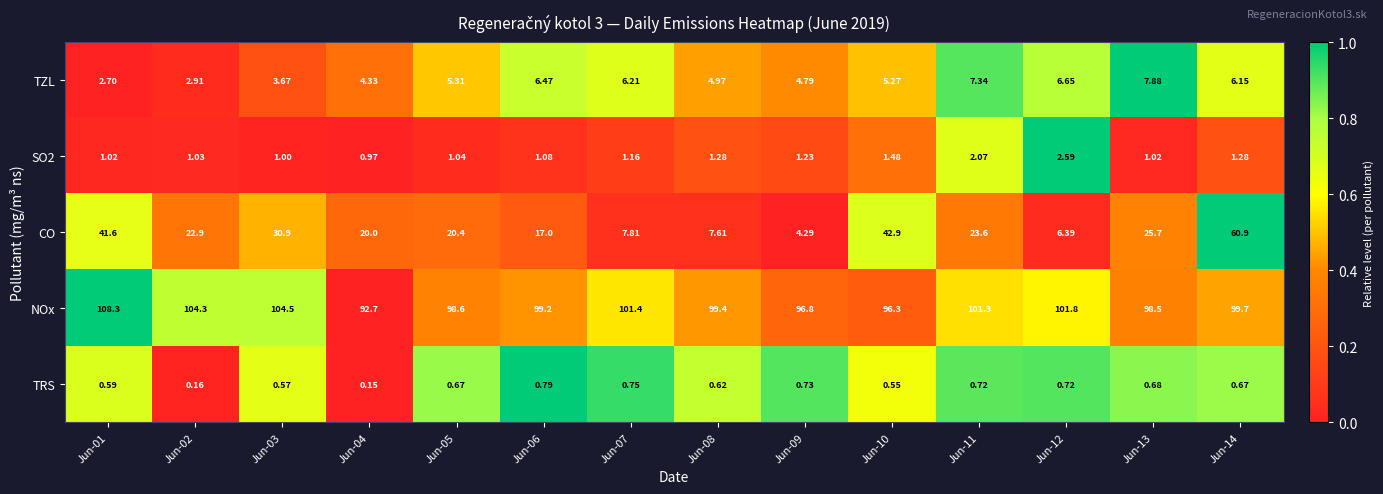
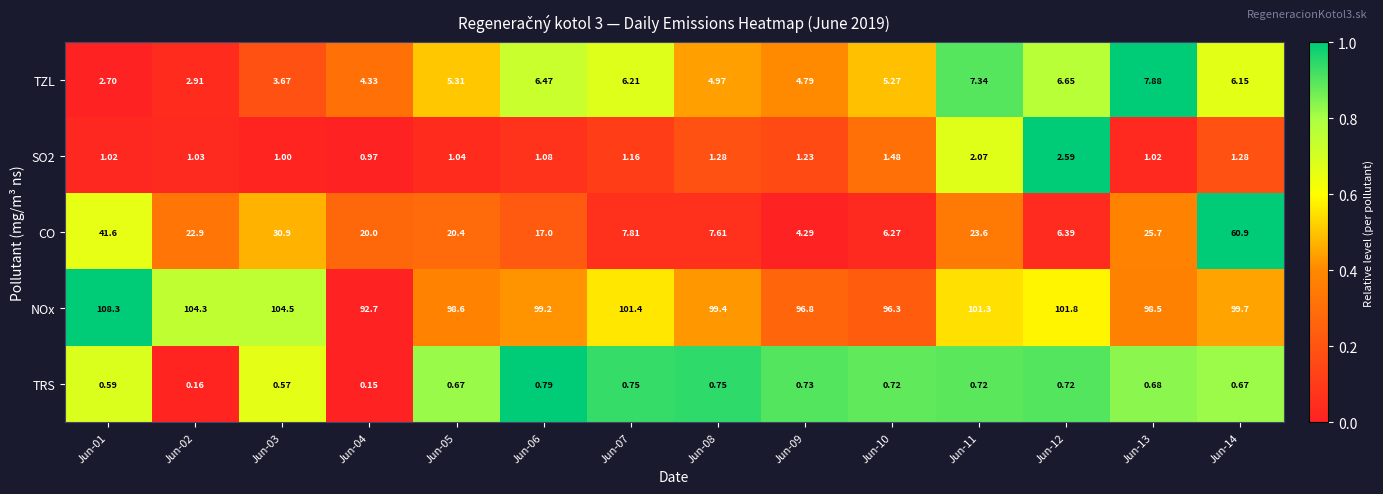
CO, Jun-10: 42.9 -> 6.27
TRS, Jun-08: 0.62 -> 0.75
TRS, Jun-10: 0.55 -> 0.72
